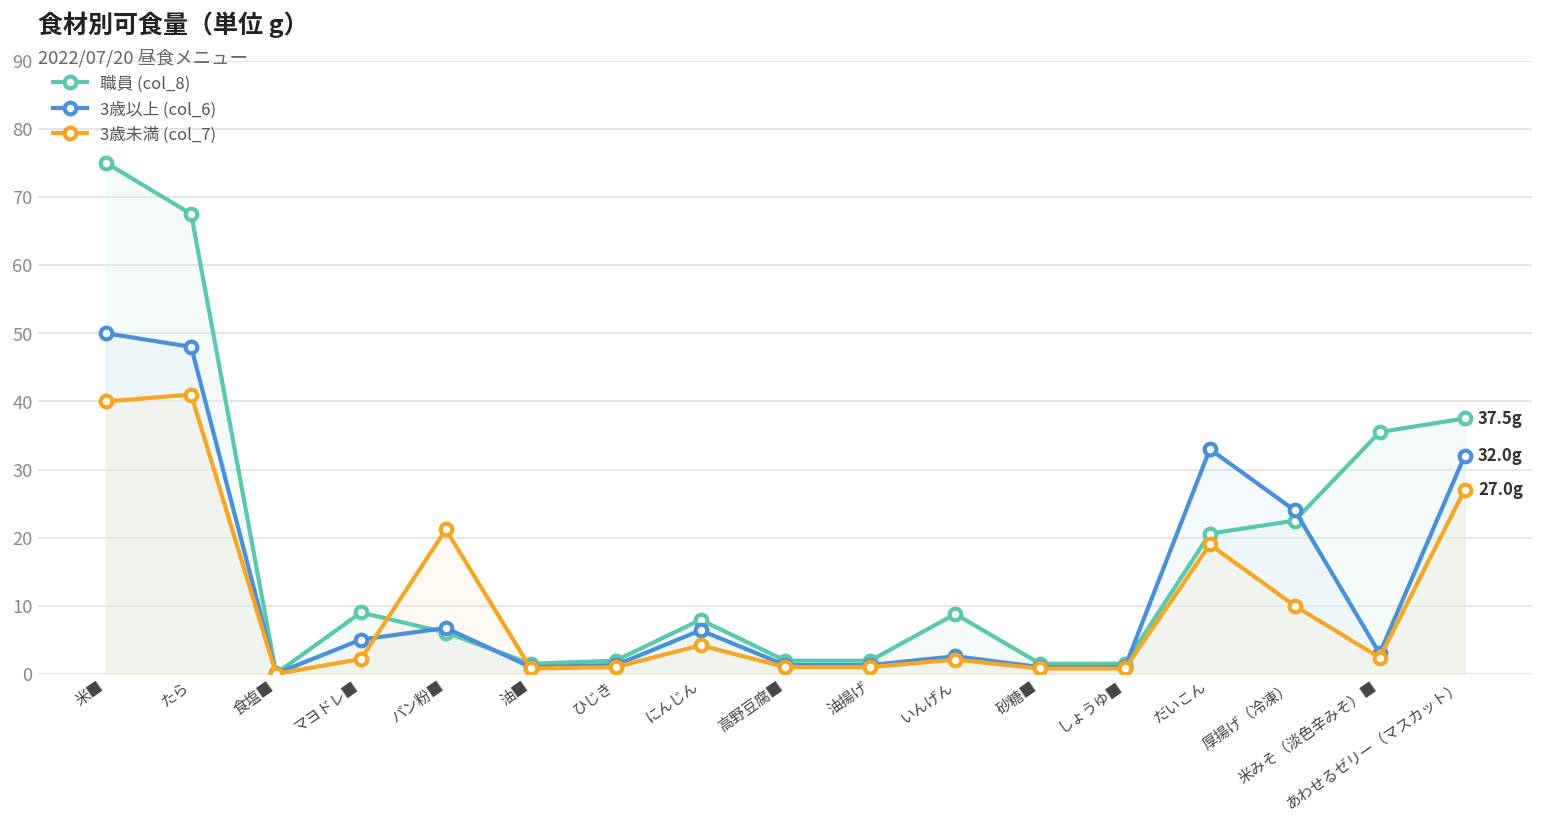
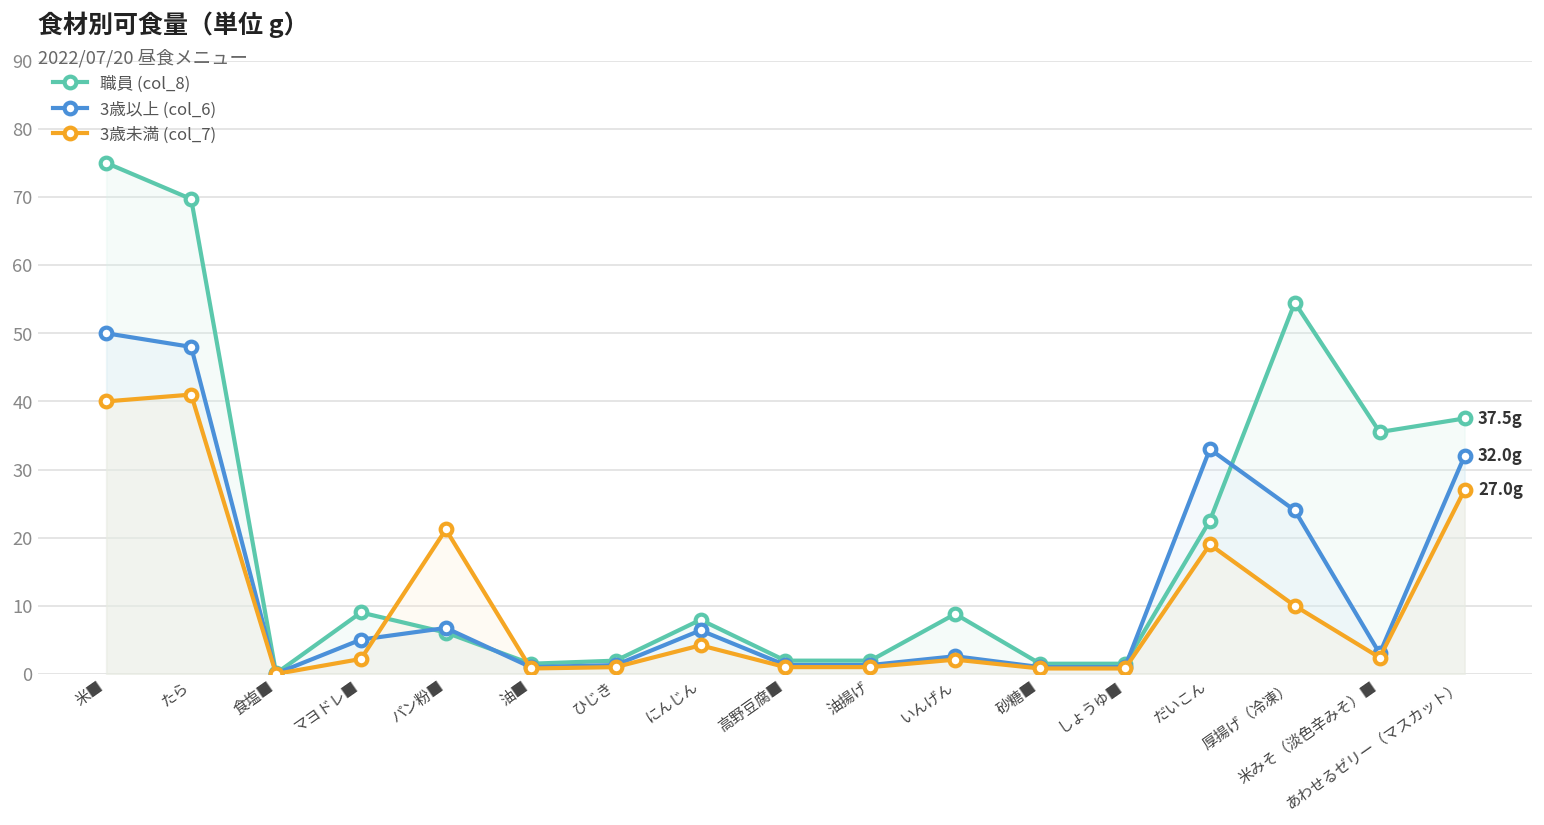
職員 (col_8), たら: 68 -> 70
職員 (col_8), だいこん: 21 -> 23
職員 (col_8), 厚揚げ（冷凍）: 23 -> 55
